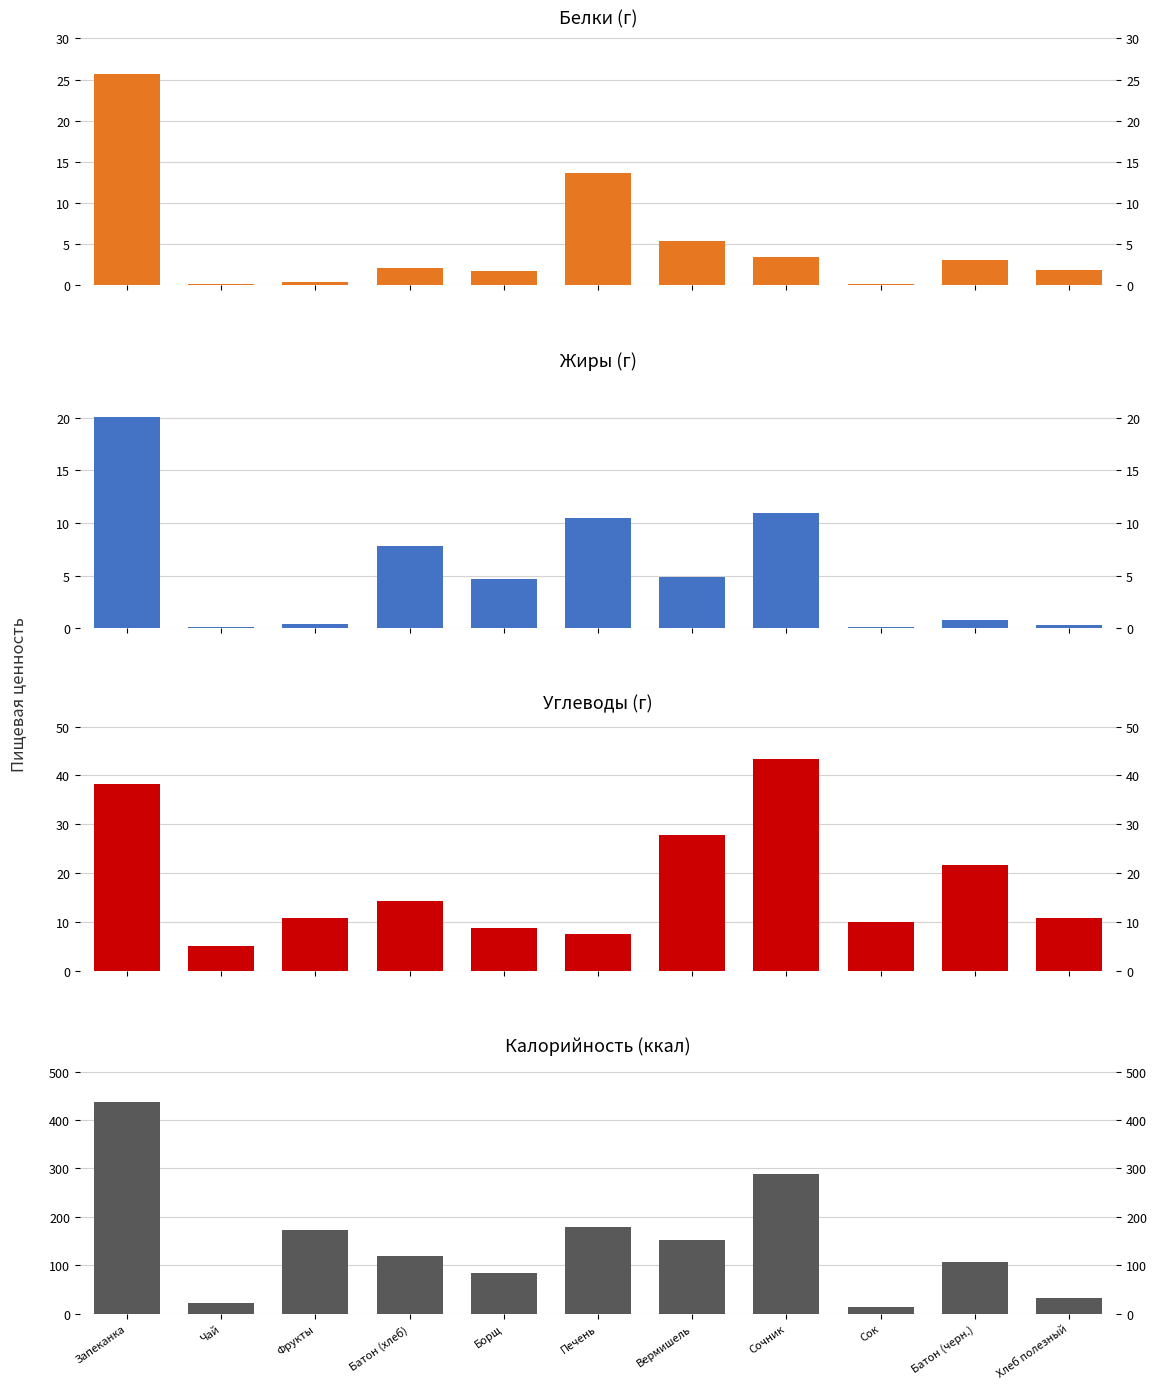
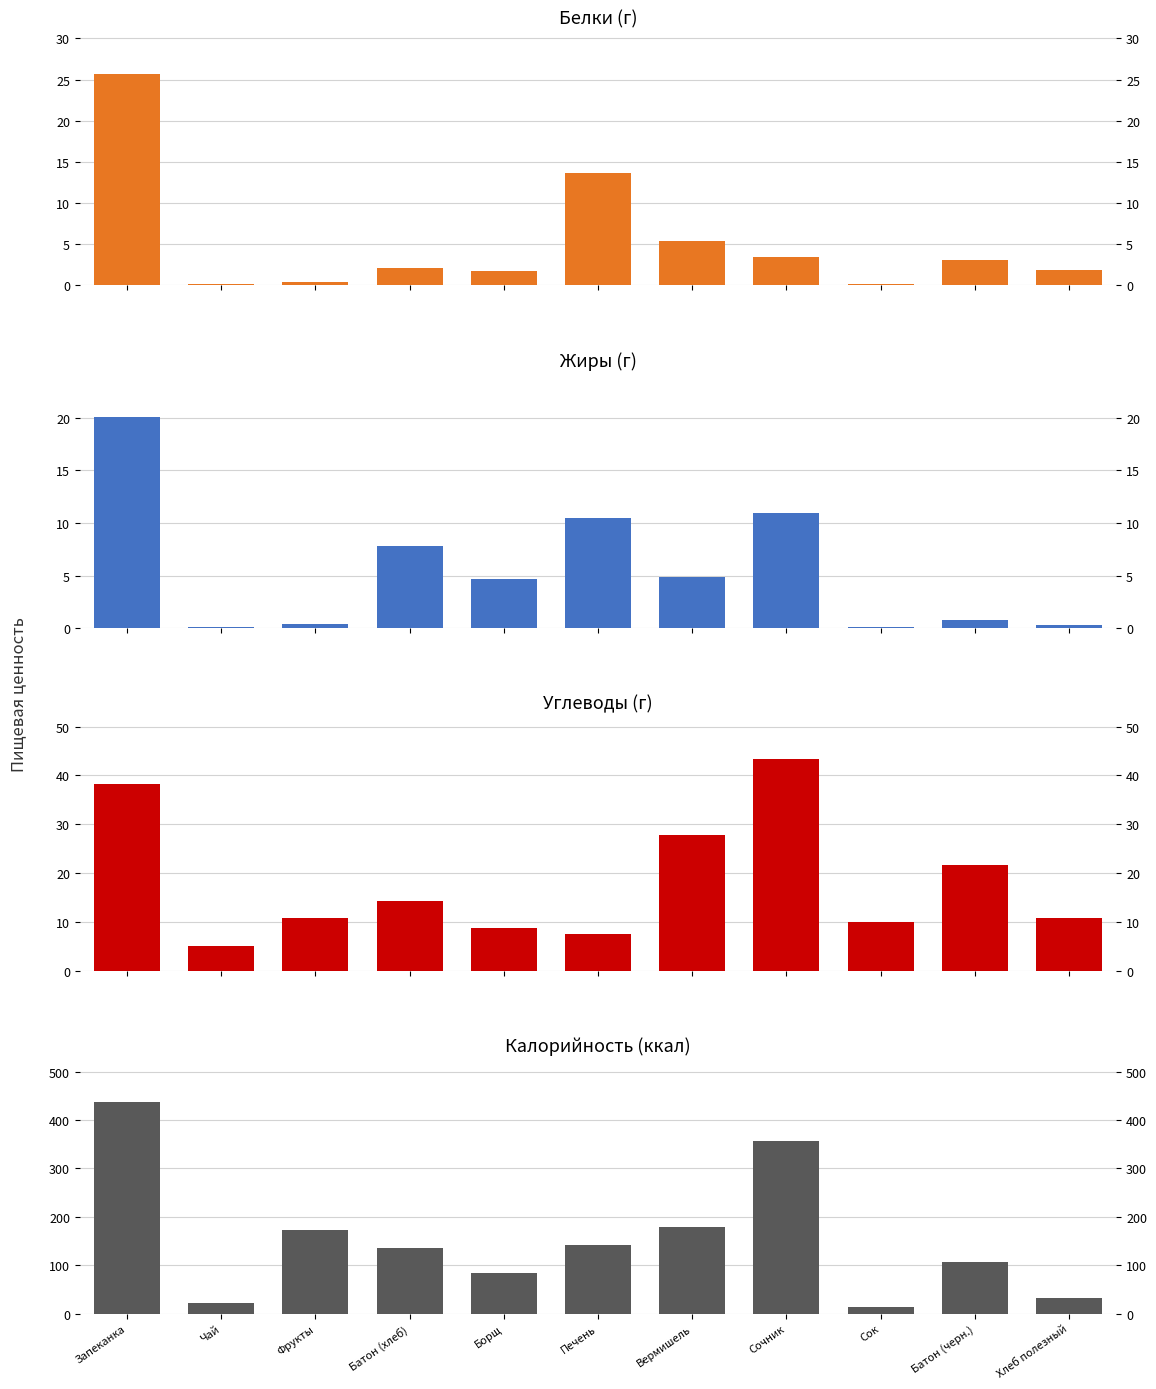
Калорийность (ккал), Батон (хлеб): 120 -> 140
Калорийность (ккал), Печень: 180 -> 140
Калорийность (ккал), Вермишель: 150 -> 180
Калорийность (ккал), Сочник: 290 -> 360
